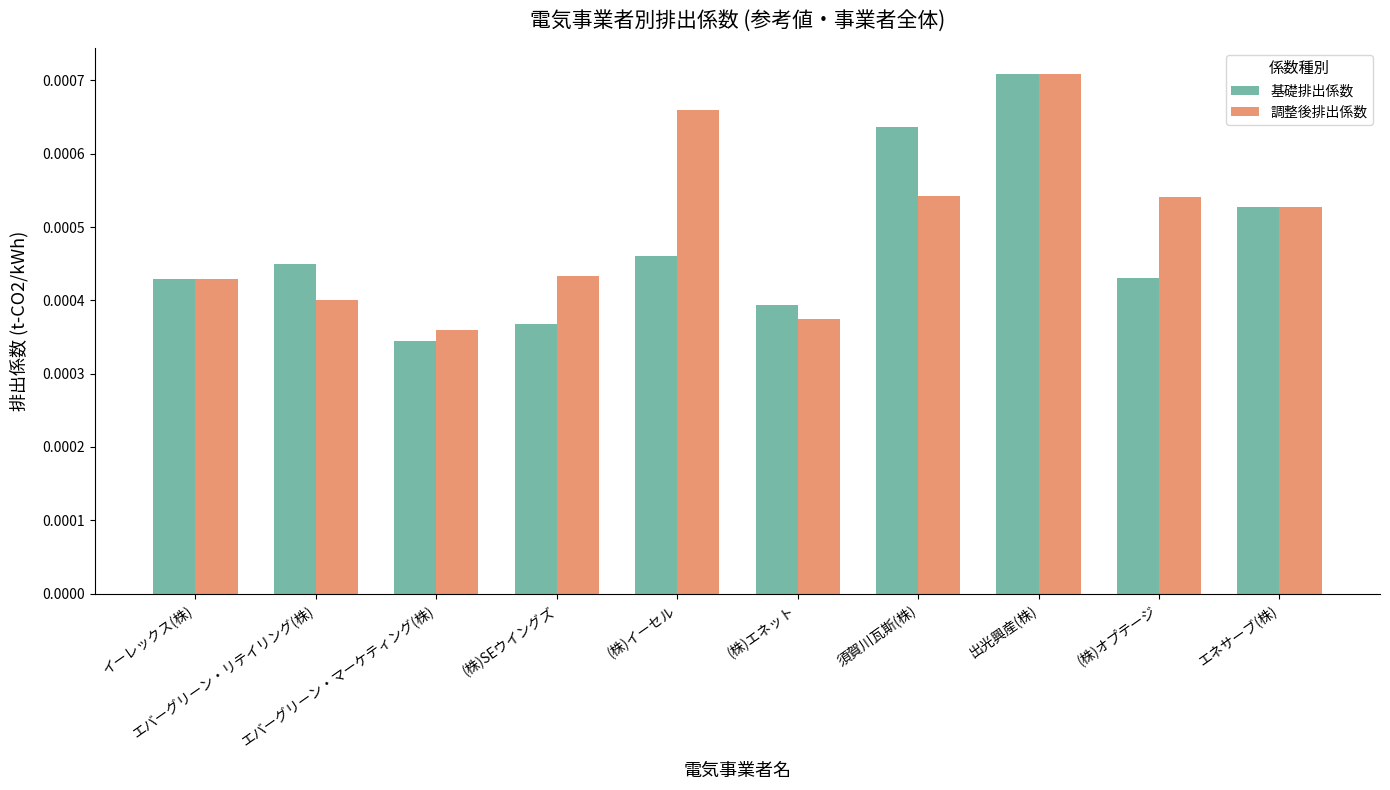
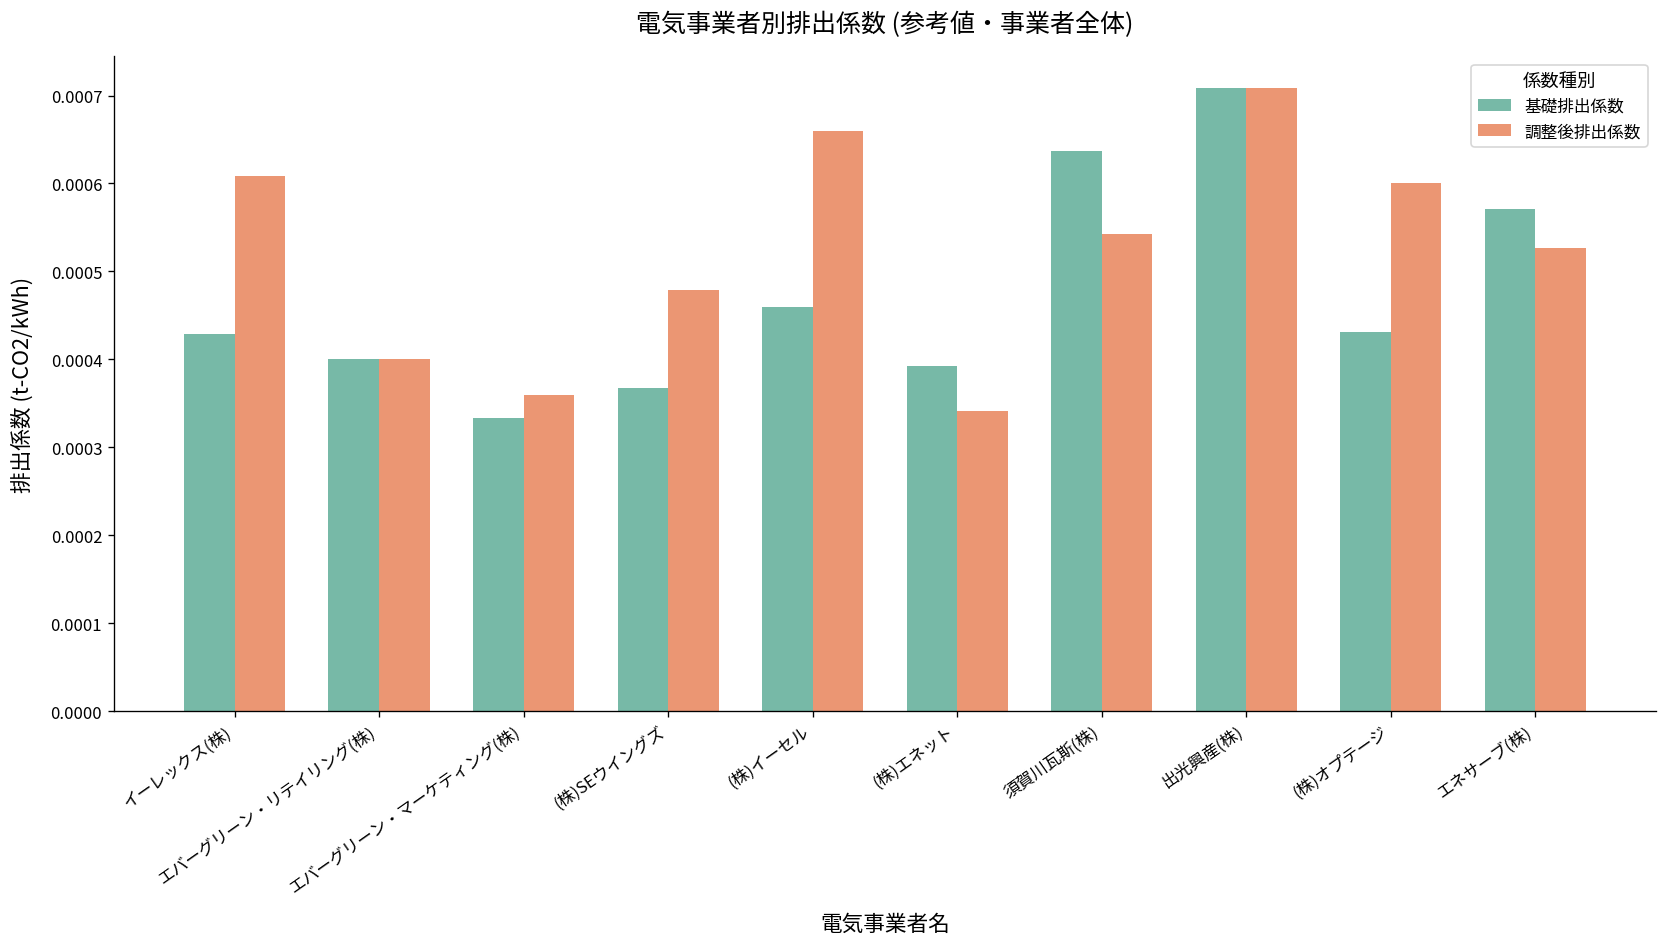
調整後排出係数, イーレックス(株): 0.00043 -> 0.00061
基礎排出係数, エバーグリーン・リテイリング(株): 0.00045 -> 0.00040
基礎排出係数, エバーグリーン・マーケティング(株): 0.00035 -> 0.00033
調整後排出係数, (株)SEウイングズ: 0.00043 -> 0.00048
調整後排出係数, (株)エネット: 0.00037 -> 0.00034
調整後排出係数, (株)オプテージ: 0.00054 -> 0.00060
基礎排出係数, エネサーブ(株): 0.00053 -> 0.00057
